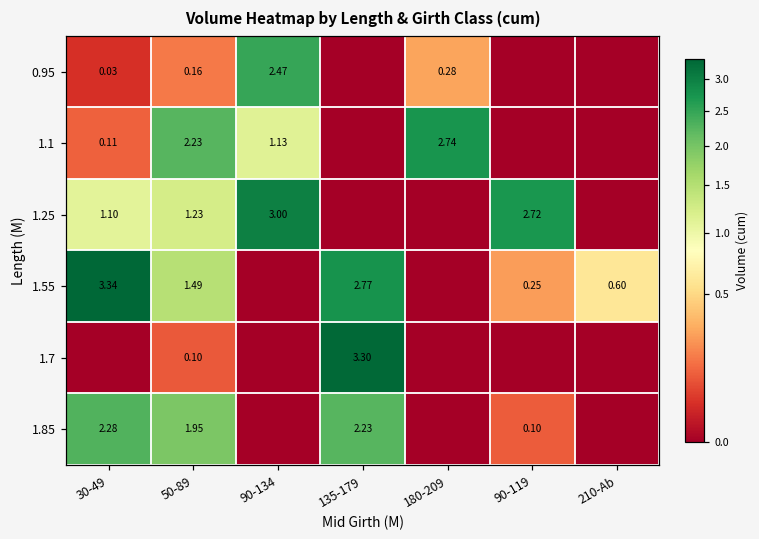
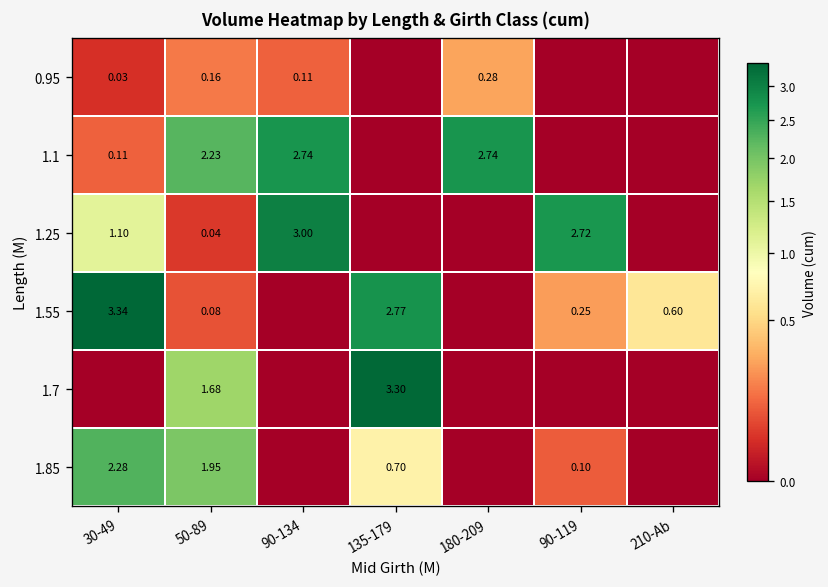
0.95, 90-134: 2.47 -> 0.11
1.1, 90-134: 1.13 -> 2.74
1.25, 50-89: 1.23 -> 0.04
1.55, 50-89: 1.49 -> 0.08
1.7, 50-89: 0.10 -> 1.68
1.85, 135-179: 2.23 -> 0.70
